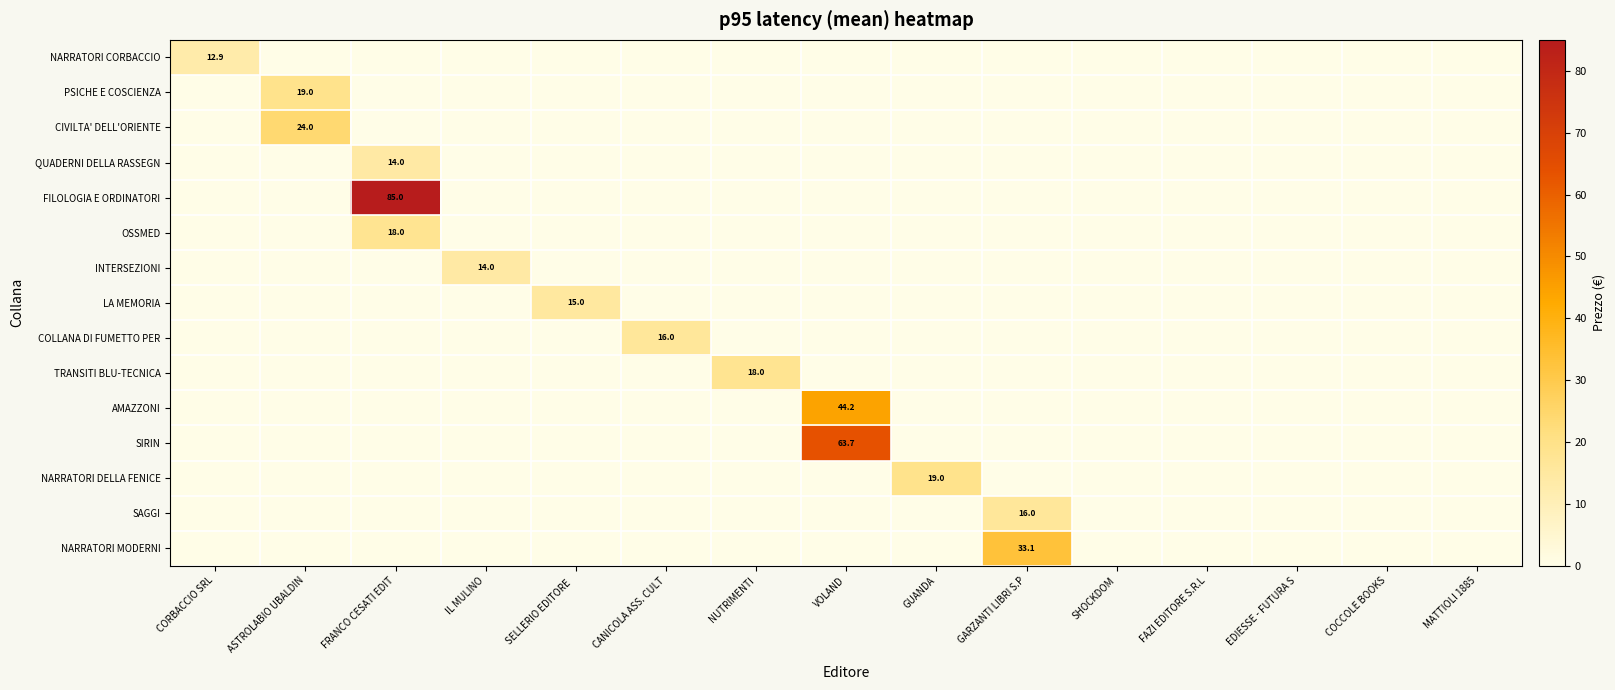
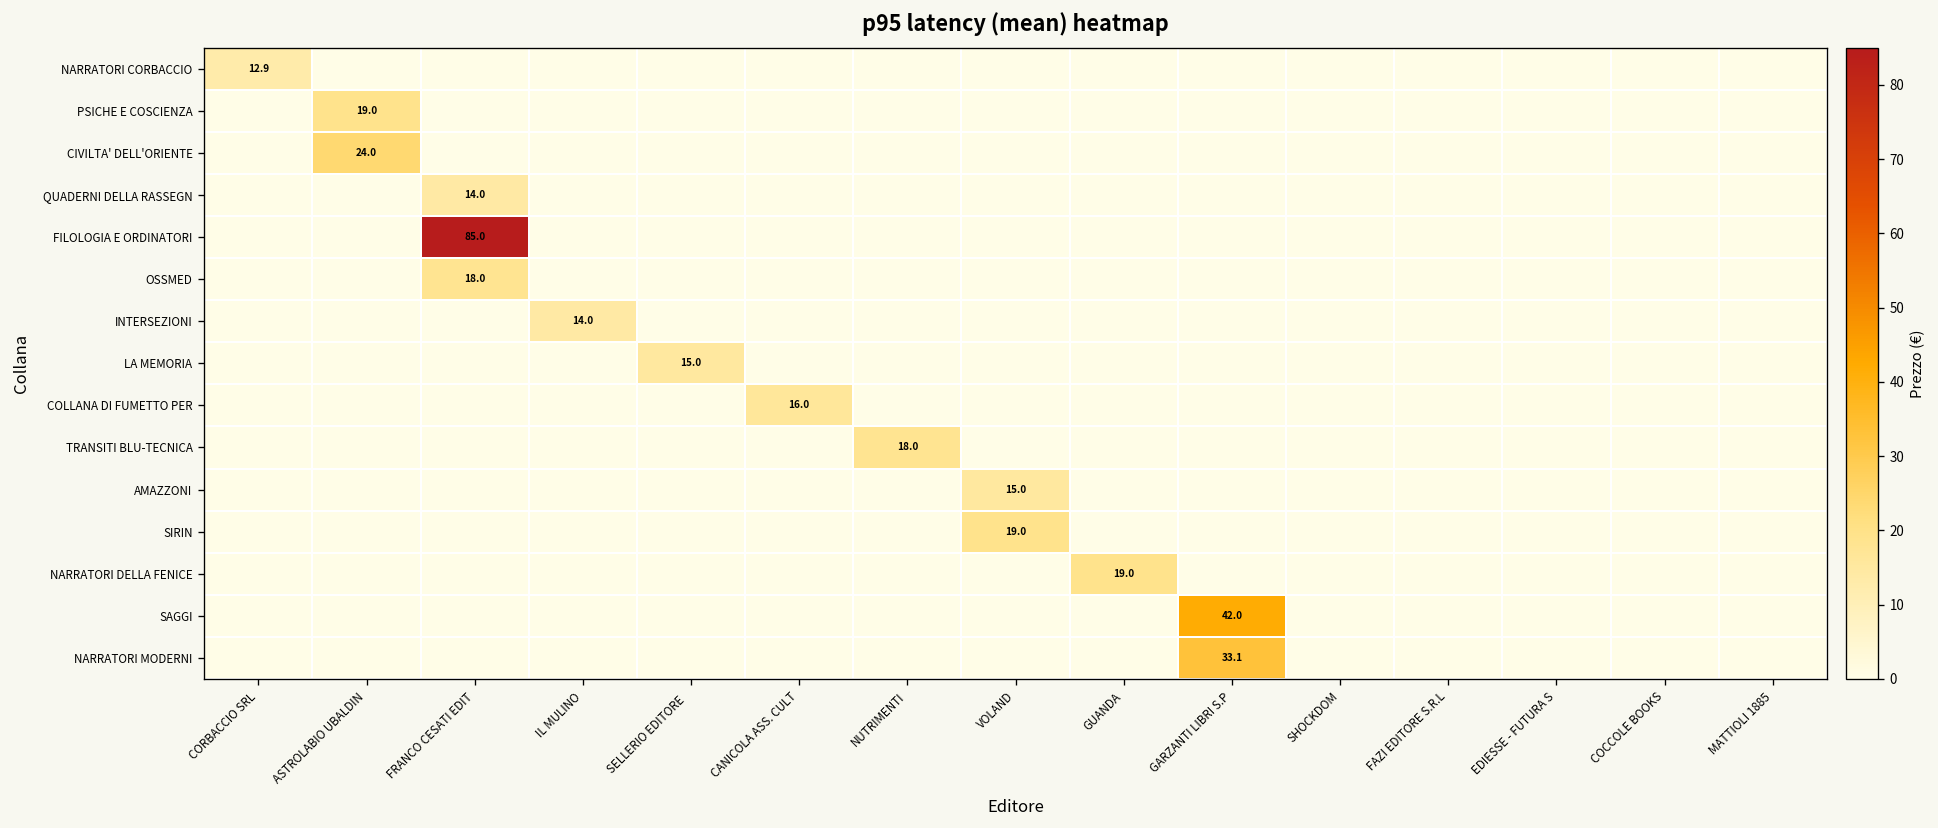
AMAZZONI, VOLAND: 44.2 -> 15.0
SIRIN, VOLAND: 63.7 -> 19.0
SAGGI, GARZANTI LIBRI S.P: 16.0 -> 42.0
